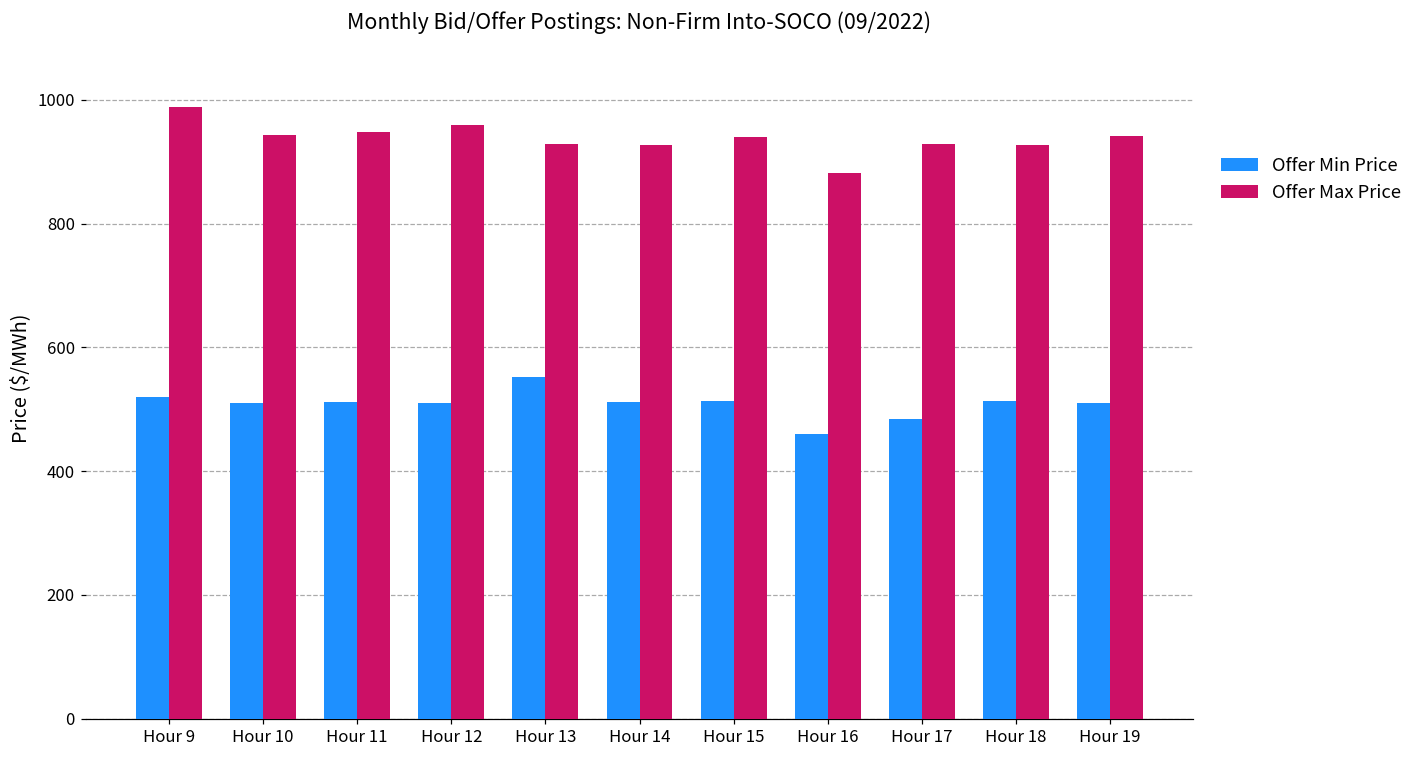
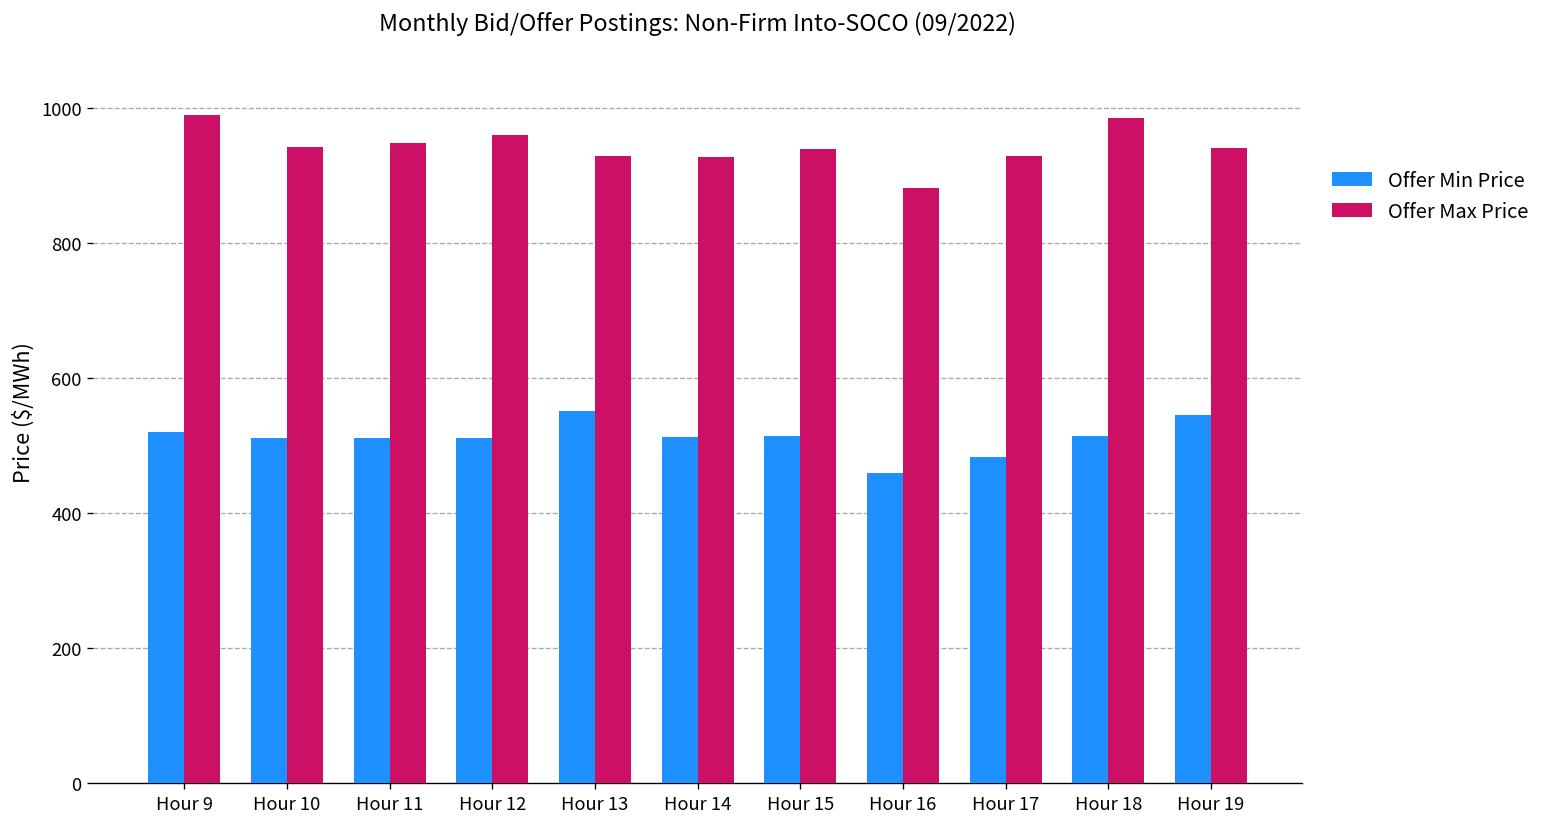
Offer Max Price, Hour 18: 930 -> 980
Offer Min Price, Hour 19: 510 -> 540
